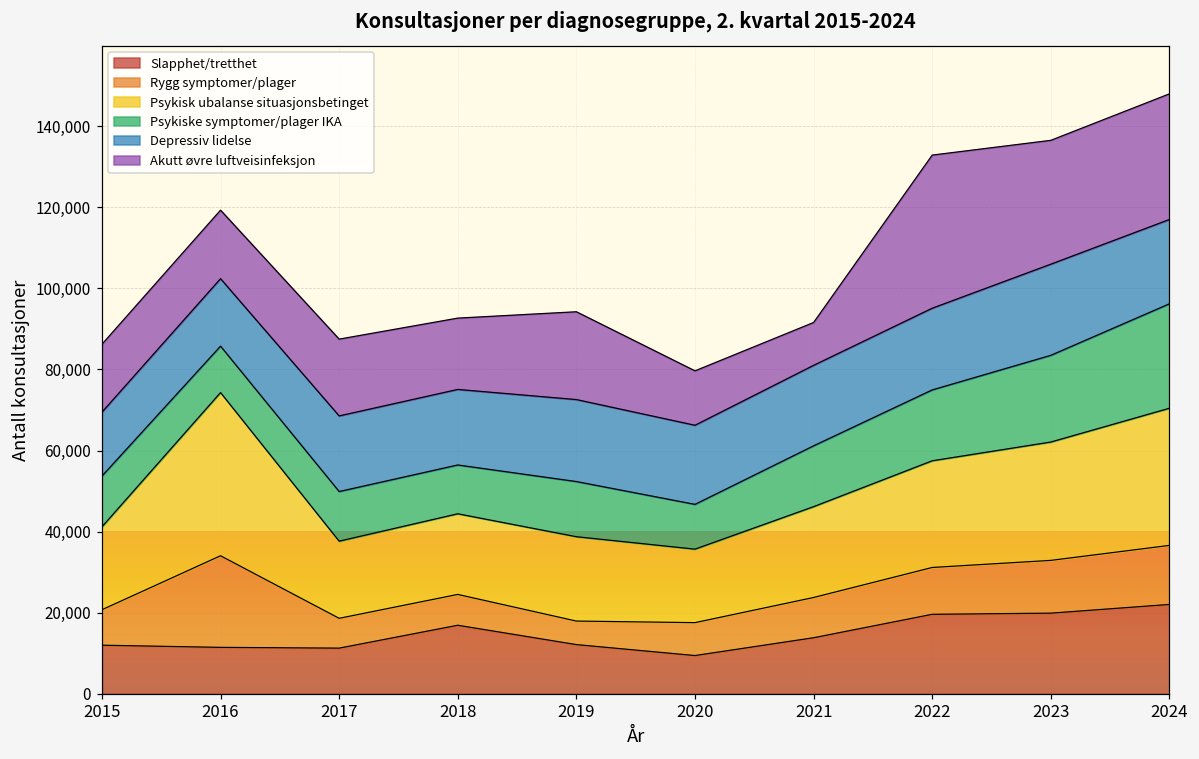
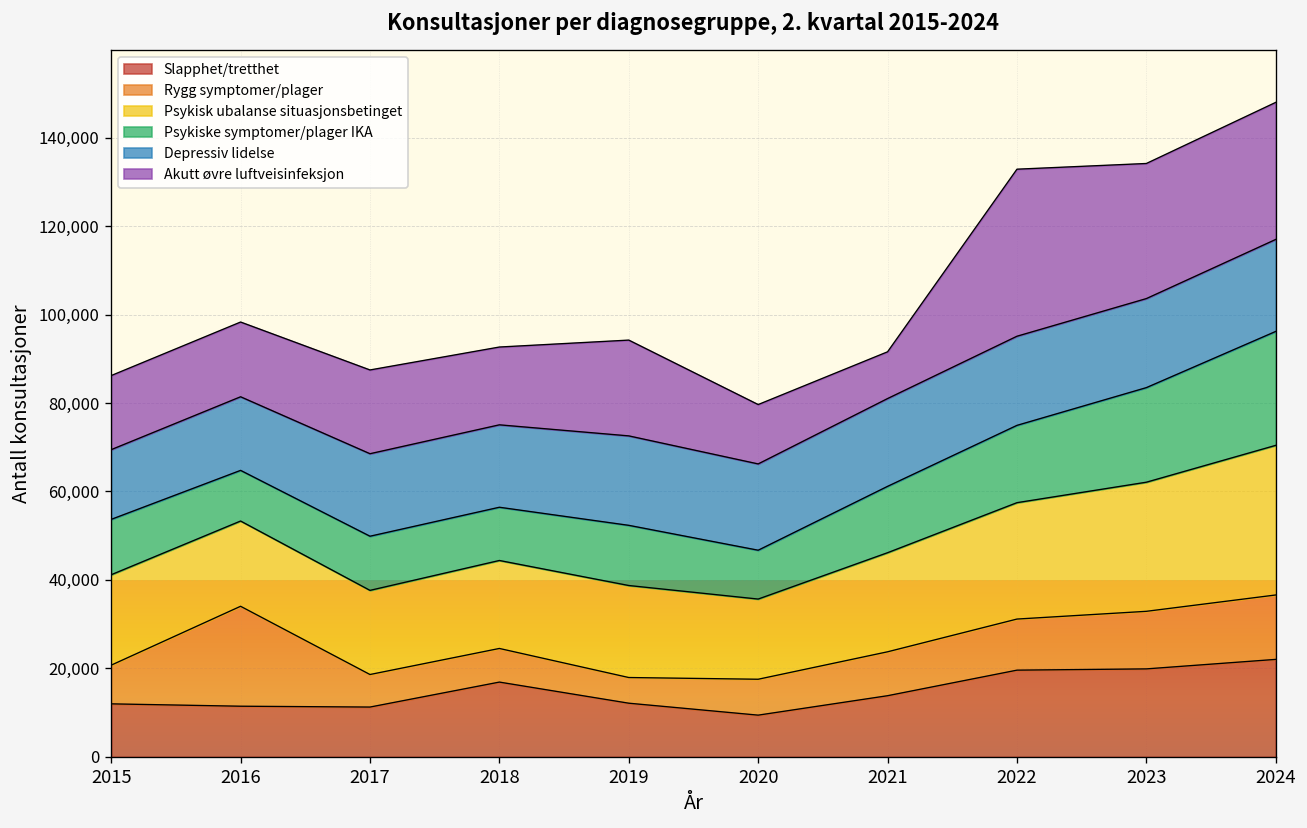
Psykisk ubalanse situasjonsbetinget, 2016: 40,000 -> 19,000
Depressiv lidelse, 2023: 22,000 -> 20,000
